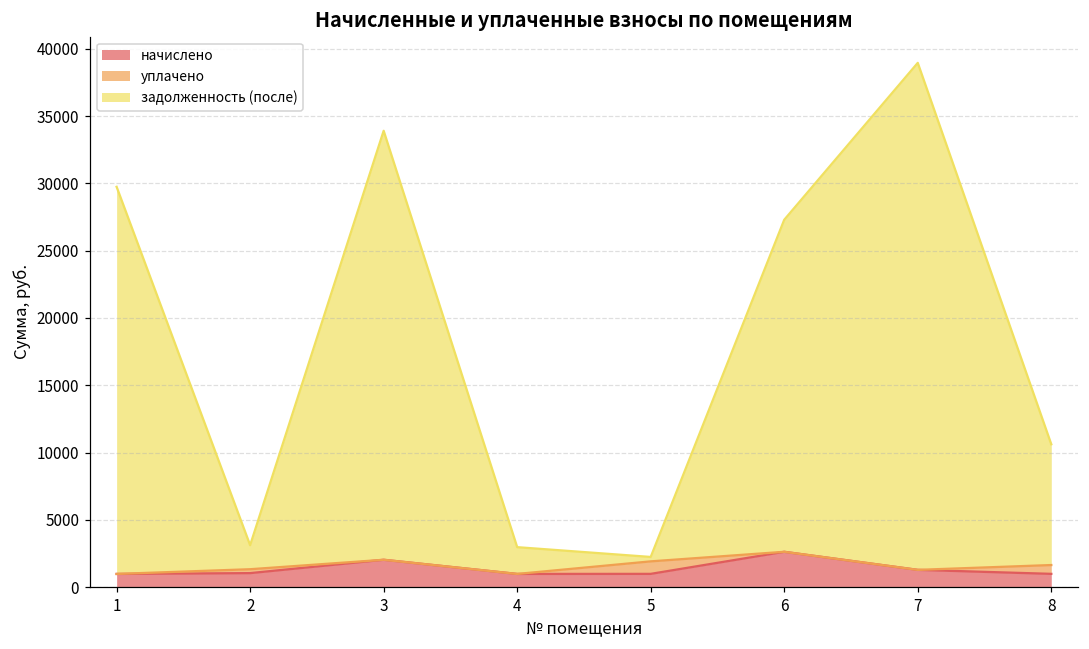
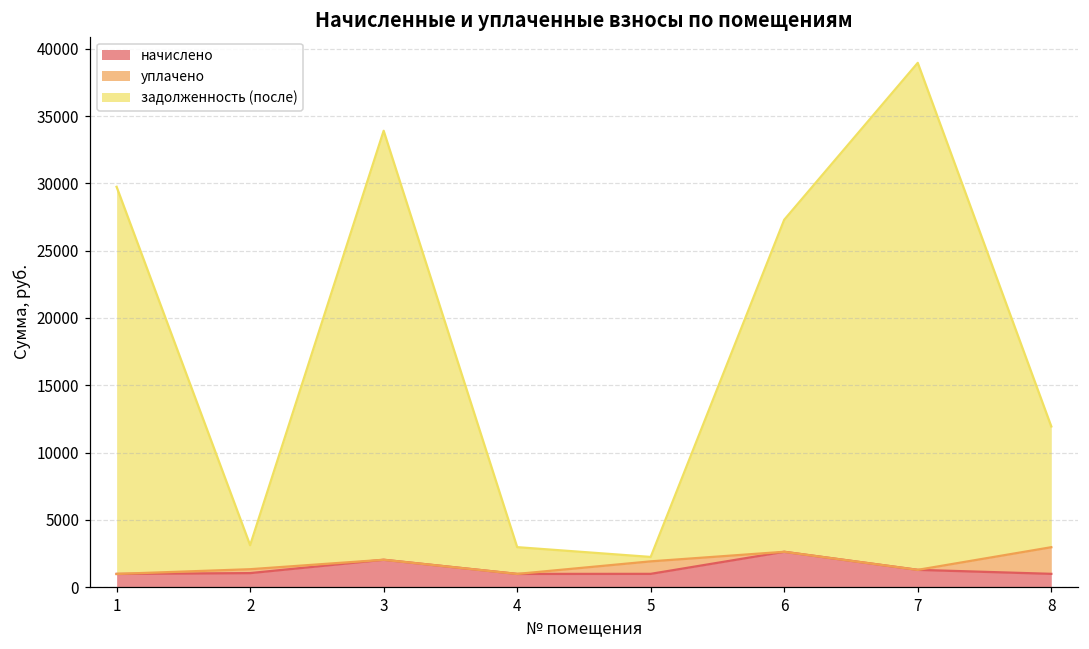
уплачено, 8: 700 -> 2000
